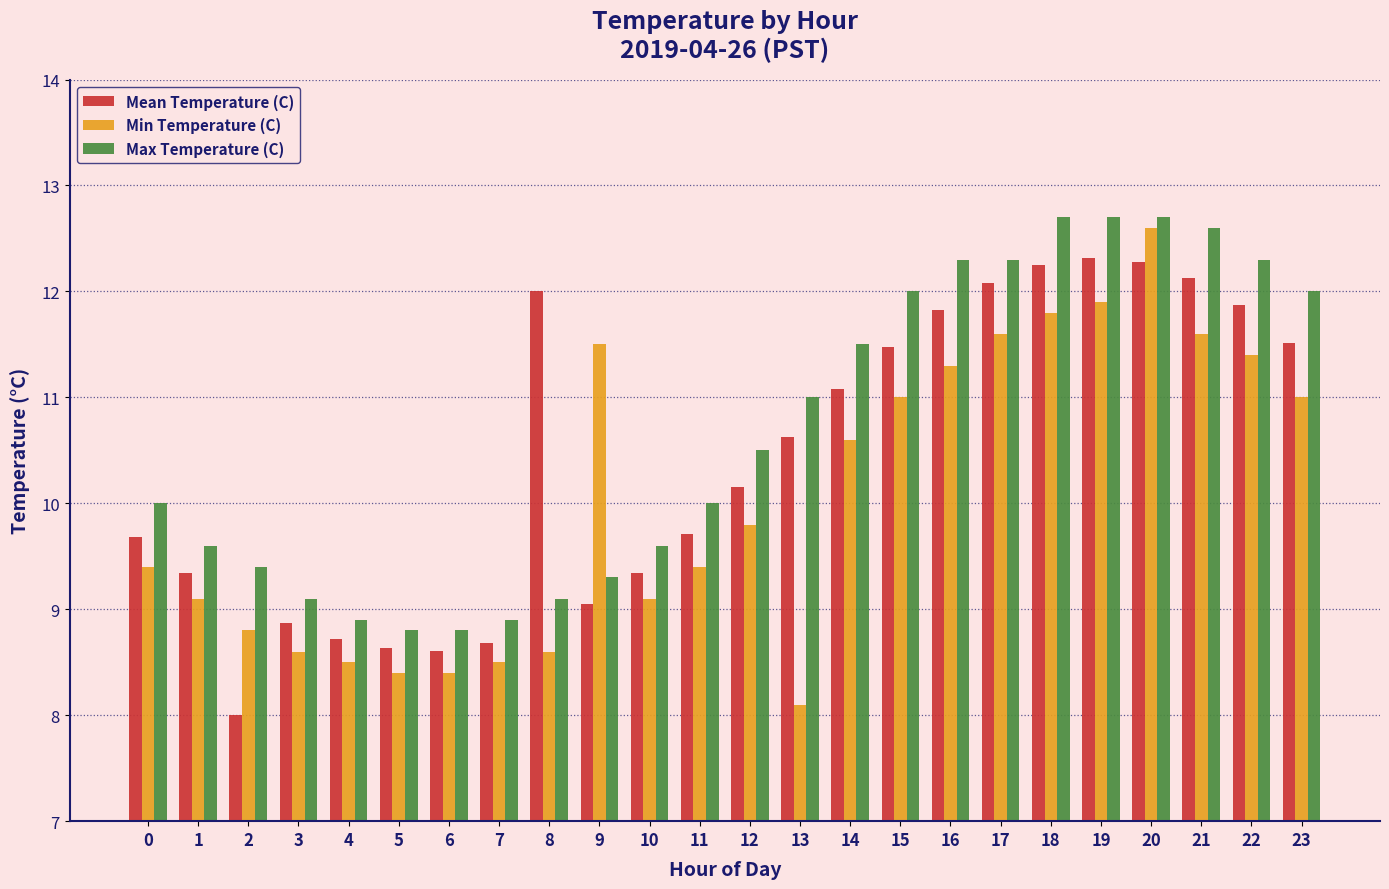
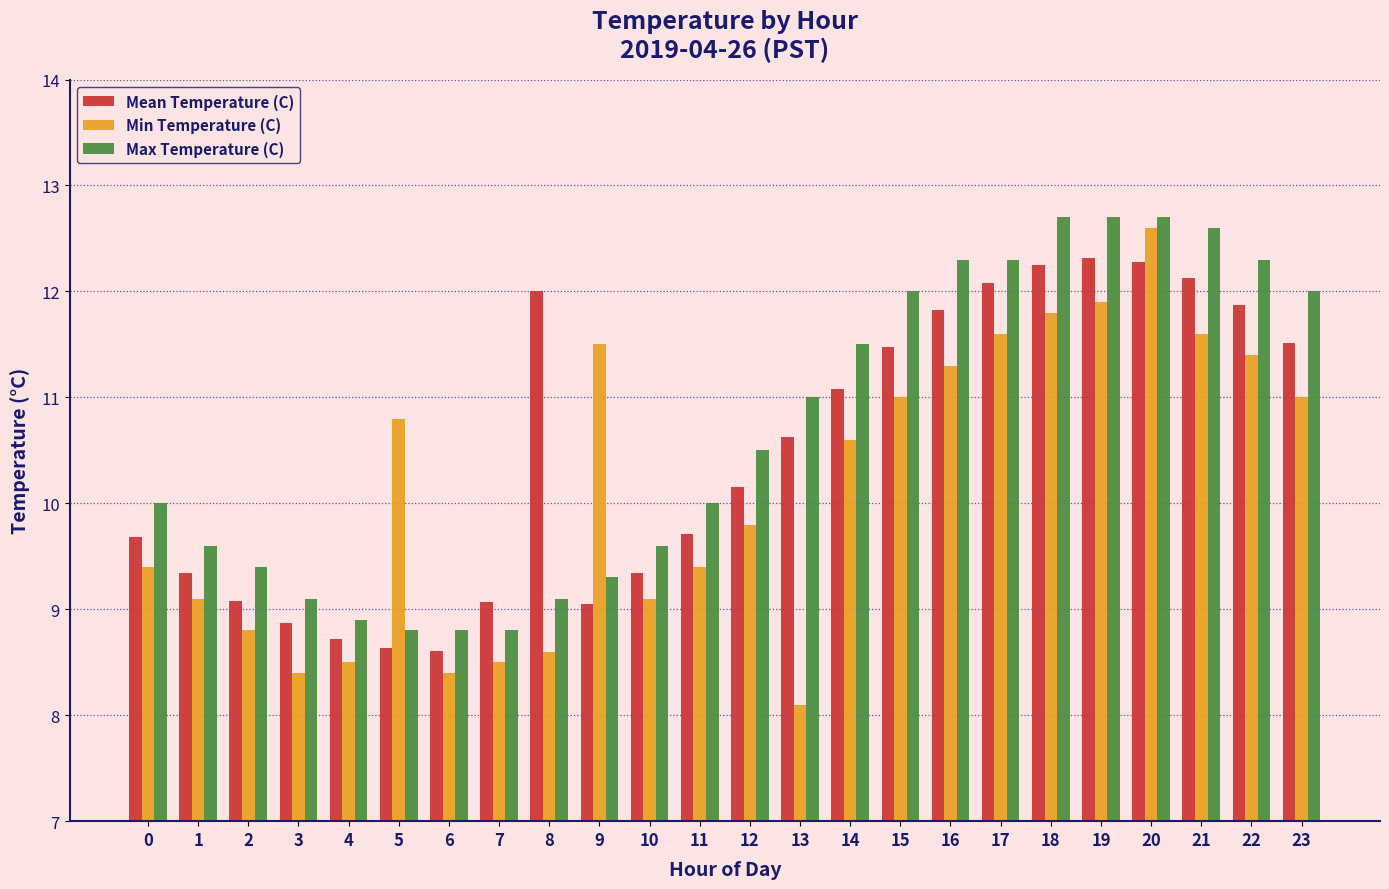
Mean Temperature (C), 2: 8.00 -> 9.08
Min Temperature (C), 3: 8.6 -> 8.4
Min Temperature (C), 5: 8.4 -> 10.8
Mean Temperature (C), 7: 8.68 -> 9.07
Max Temperature (C), 7: 8.9 -> 8.8
